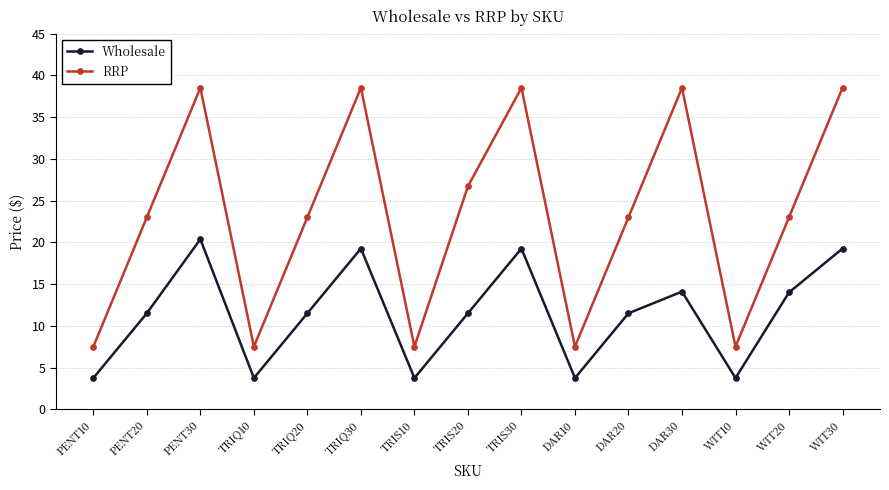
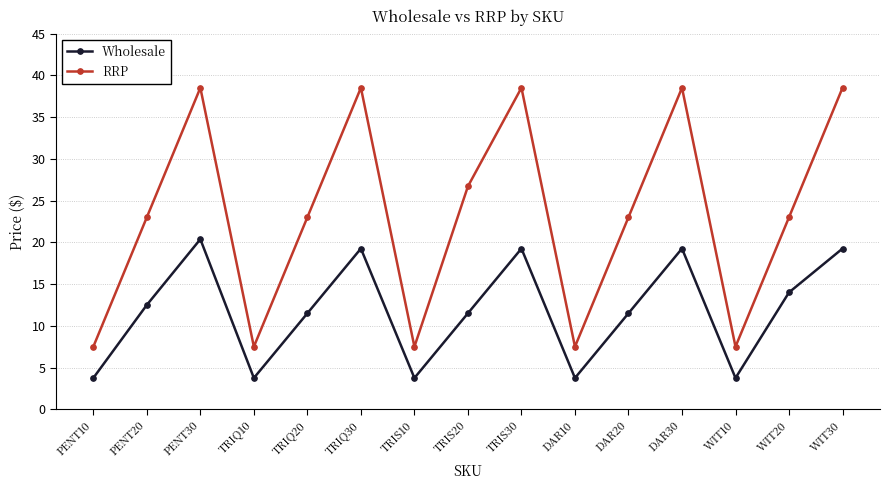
Wholesale, PENT20: 12 -> 13
Wholesale, DAR30: 14 -> 19
